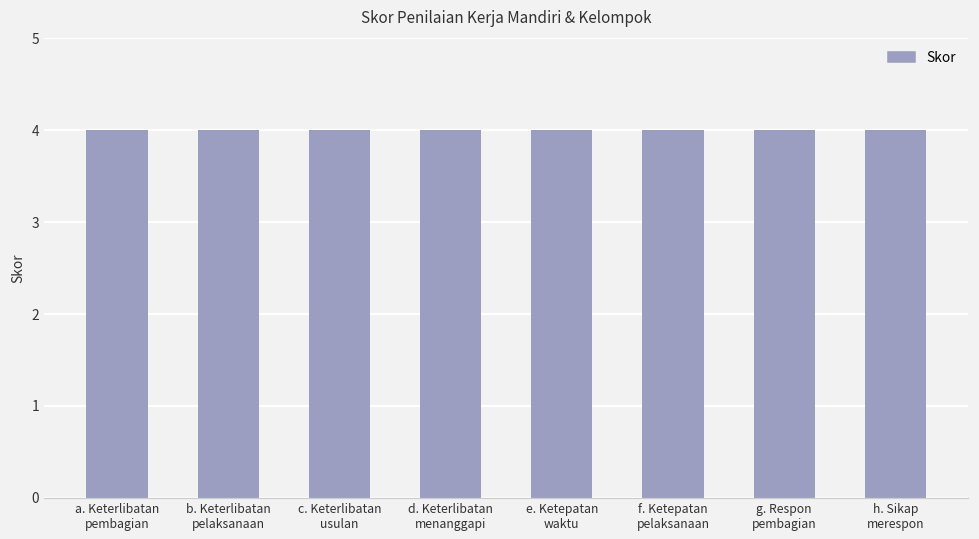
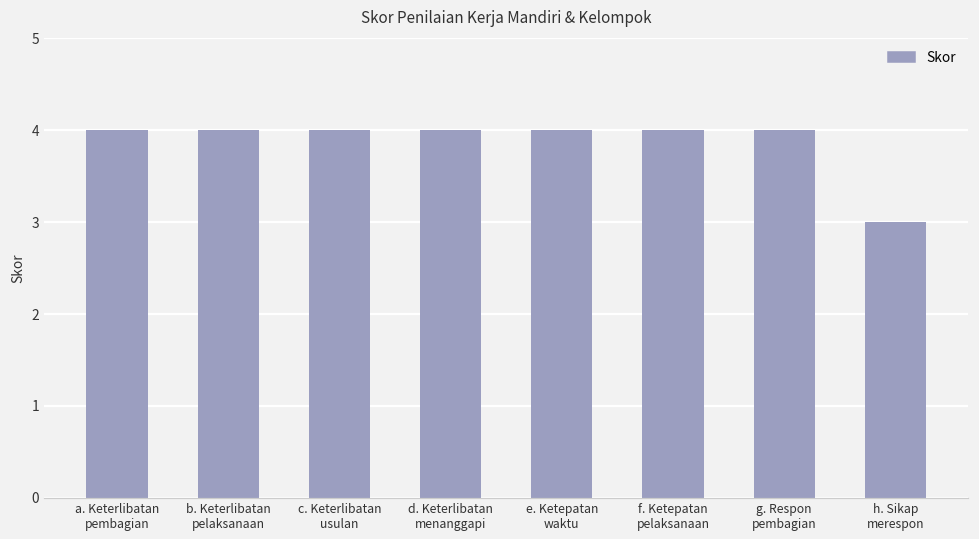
h. Sikap merespon: 4 -> 3
